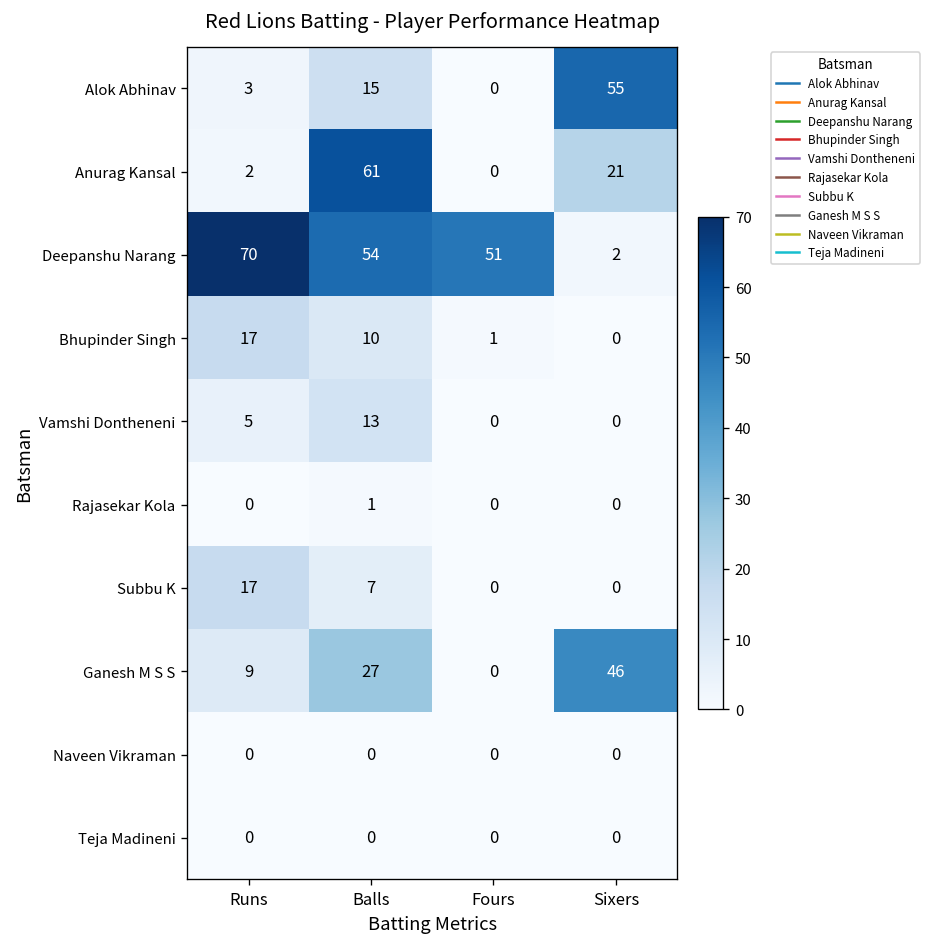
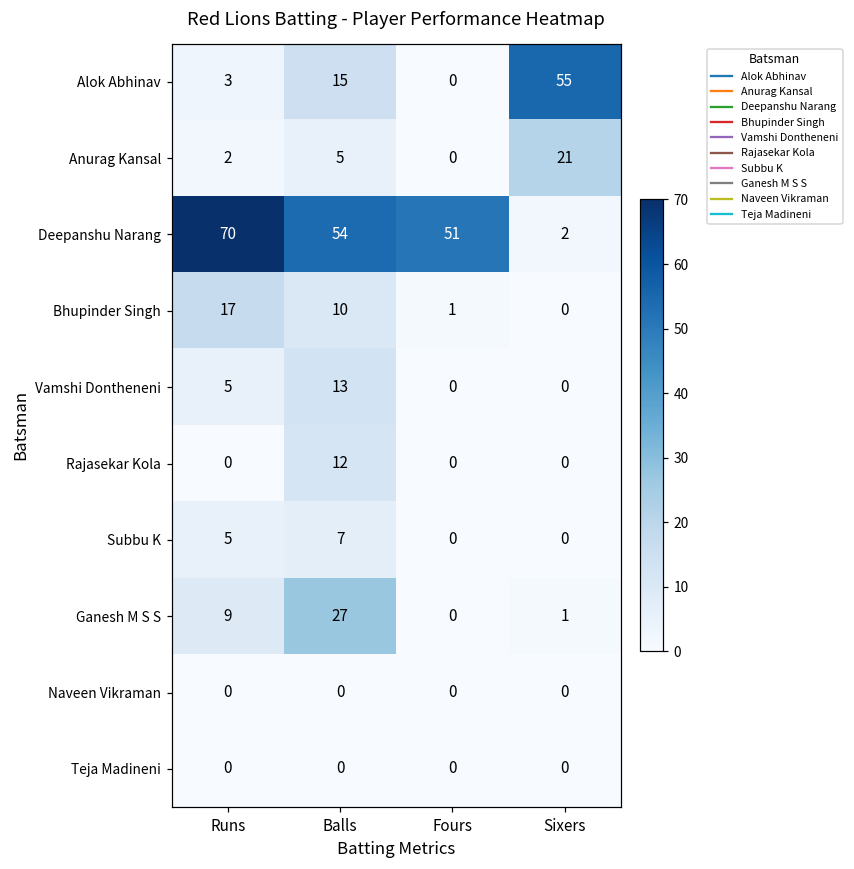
Anurag Kansal, Balls: 61 -> 5
Rajasekar Kola, Balls: 1 -> 12
Subbu K, Runs: 17 -> 5
Ganesh M S S, Sixers: 46 -> 1
